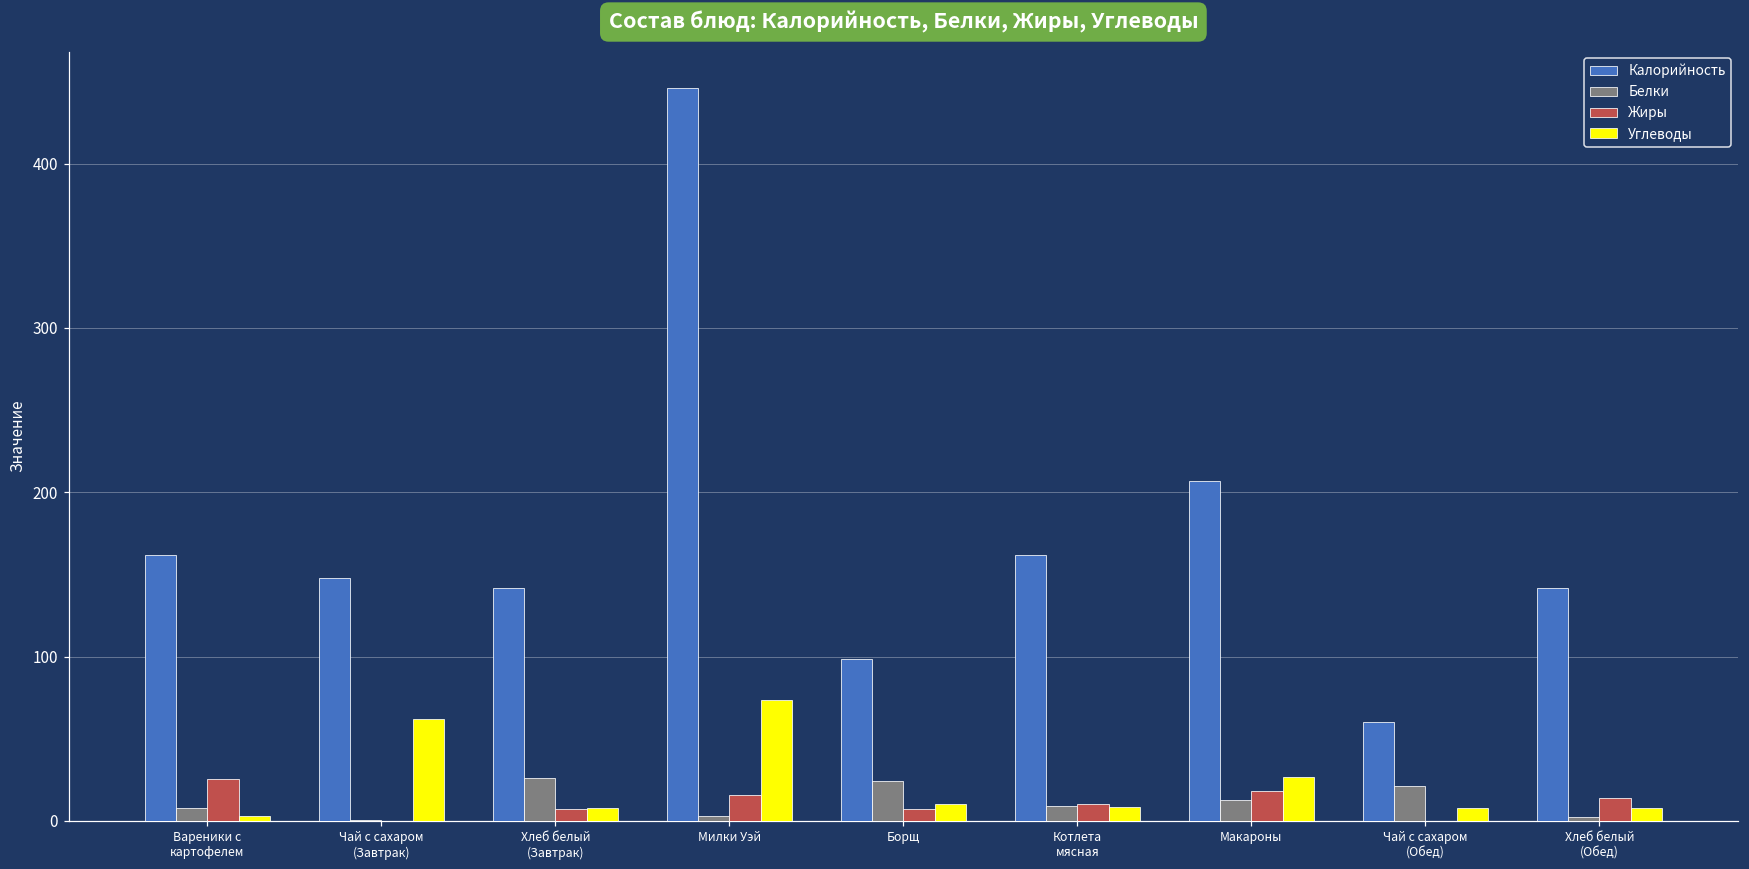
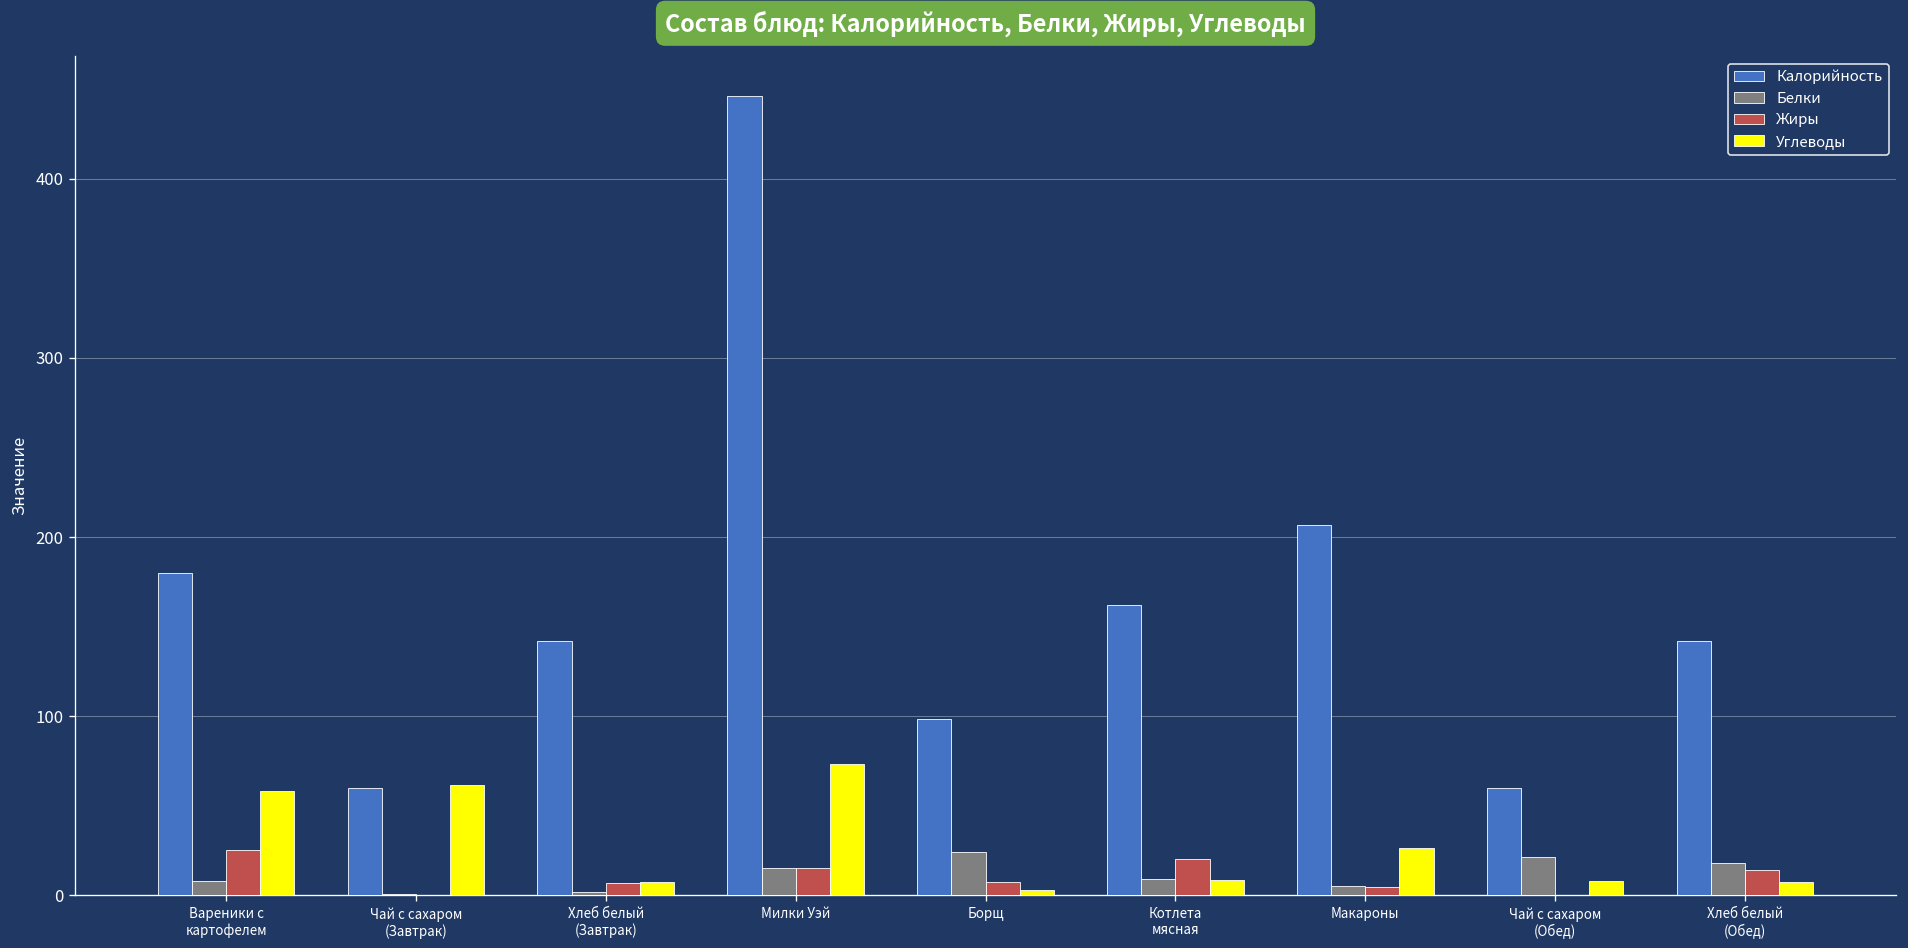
Калорийность, Вареники с картофелем: 162 -> 180
Углеводы, Вареники с картофелем: 3 -> 58
Калорийность, Чай с сахаром (Завтрак): 148 -> 60
Белки, Хлеб белый (Завтрак): 26 -> 2
Белки, Милки Уэй: 3 -> 15
Углеводы, Борщ: 11 -> 3
Жиры, Котлета мясная: 11 -> 20
Белки, Макароны: 12 -> 6
Жиры, Макароны: 18 -> 5
Белки, Хлеб белый (Обед): 2 -> 18
